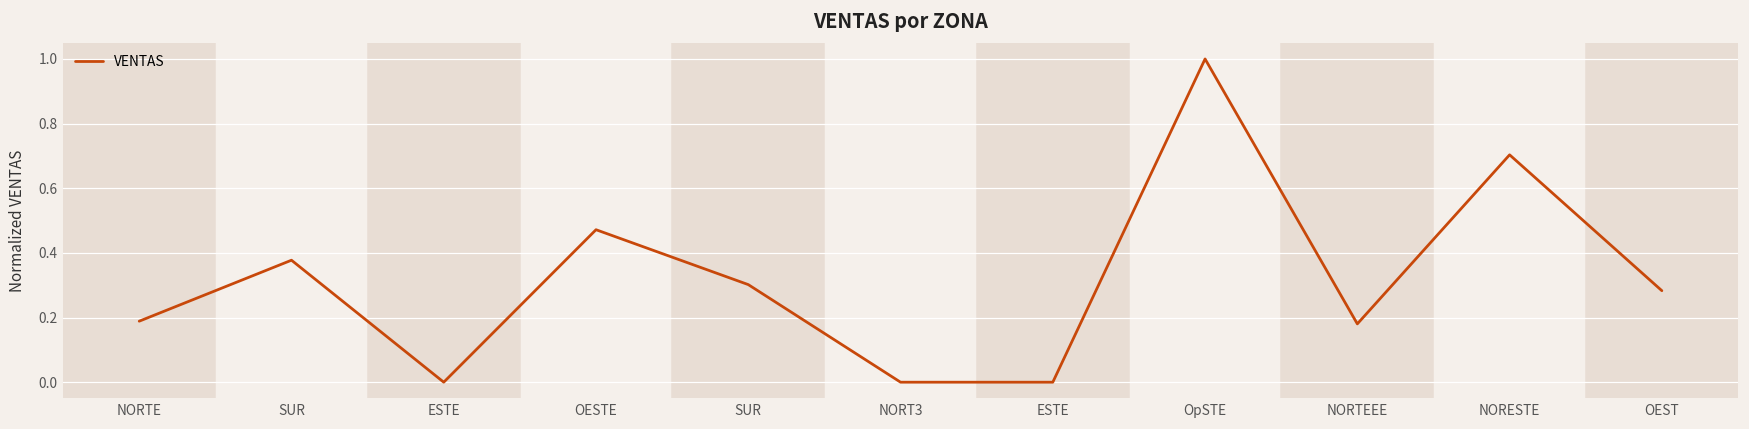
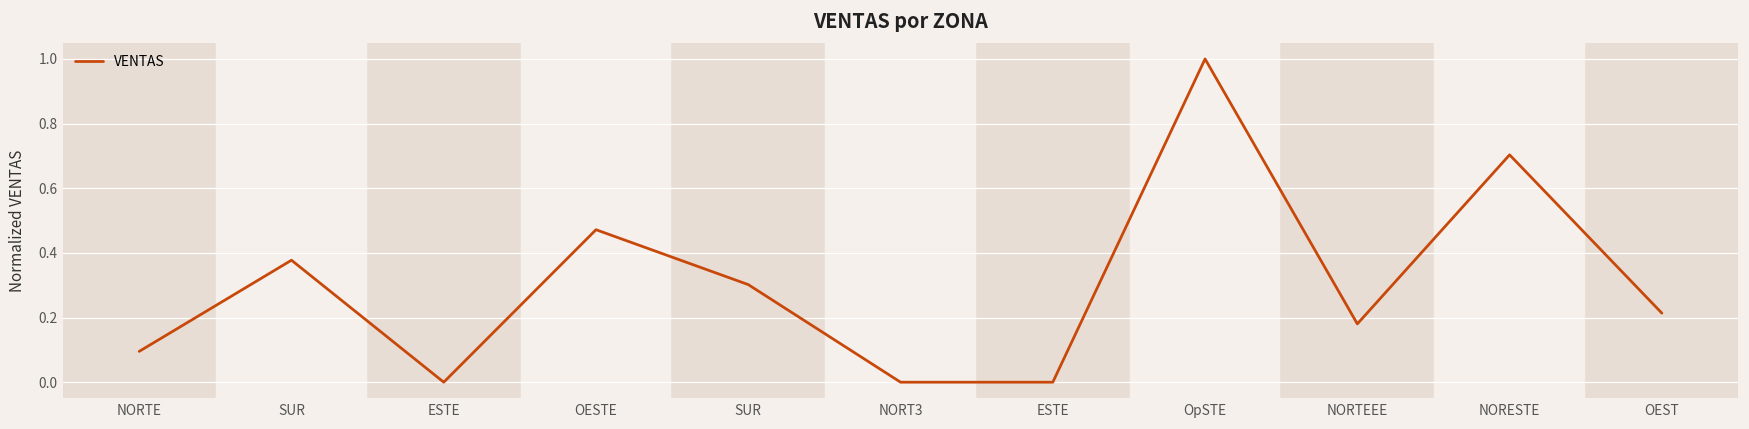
NORTE: 0.19 -> 0.10
OEST: 0.28 -> 0.21
